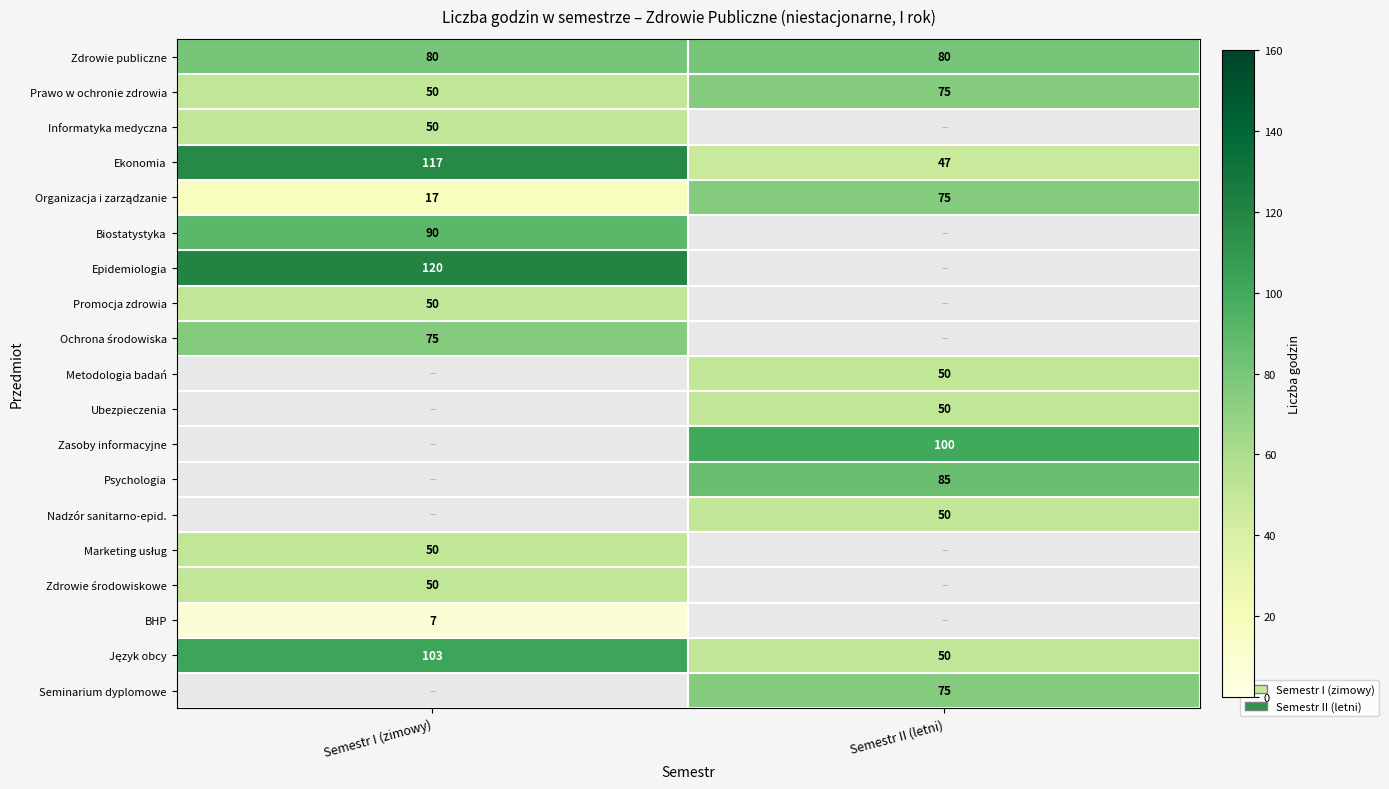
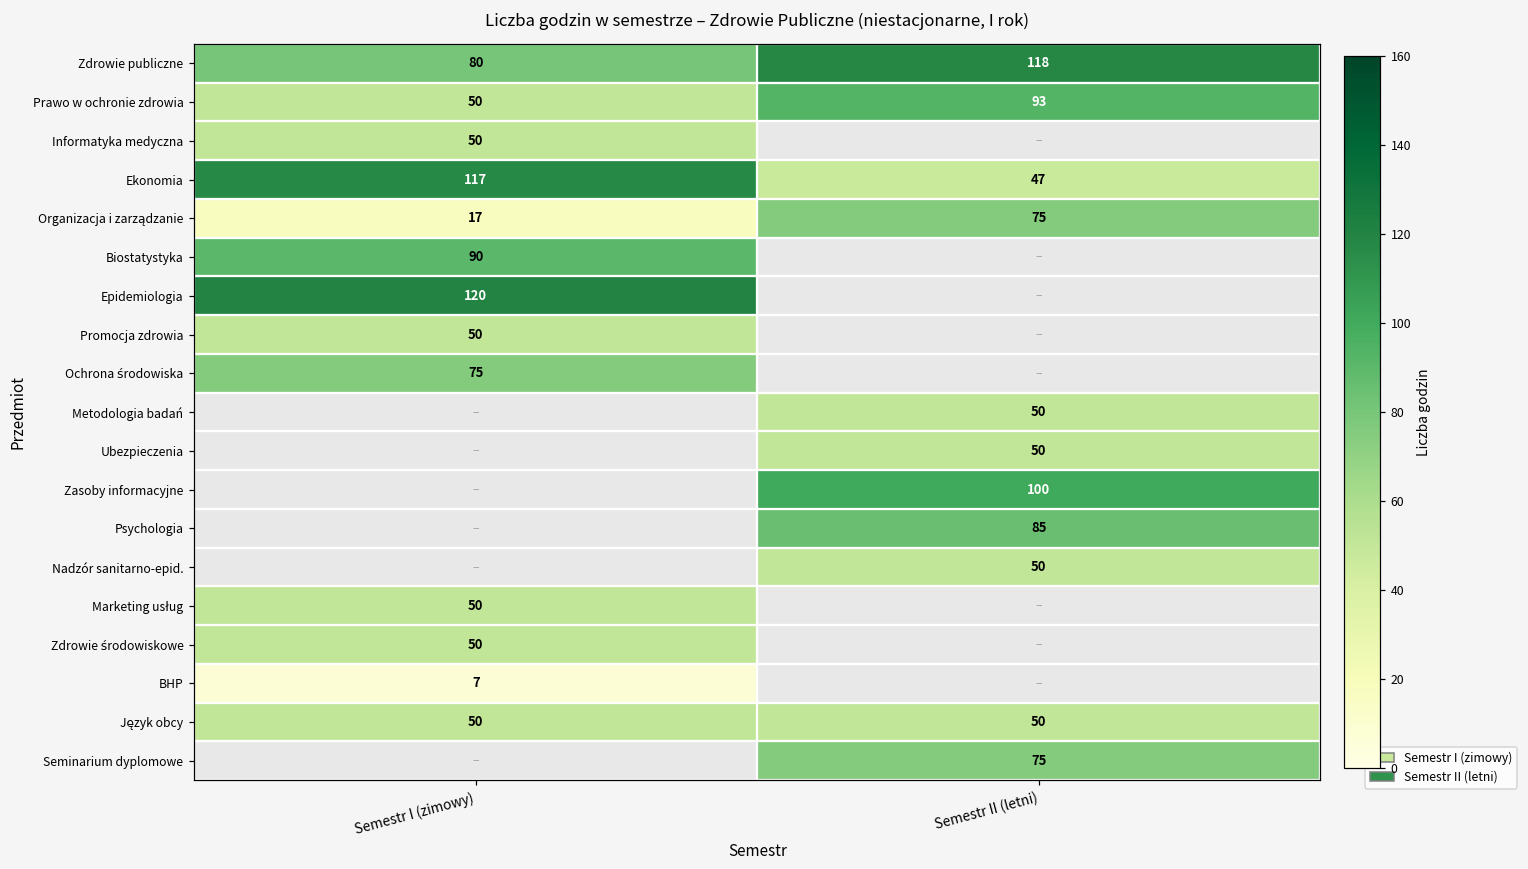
Zdrowie publiczne, Semestr II (letni): 80 -> 118
Prawo w ochronie zdrowia, Semestr II (letni): 75 -> 93
Język obcy, Semestr I (zimowy): 103 -> 50
